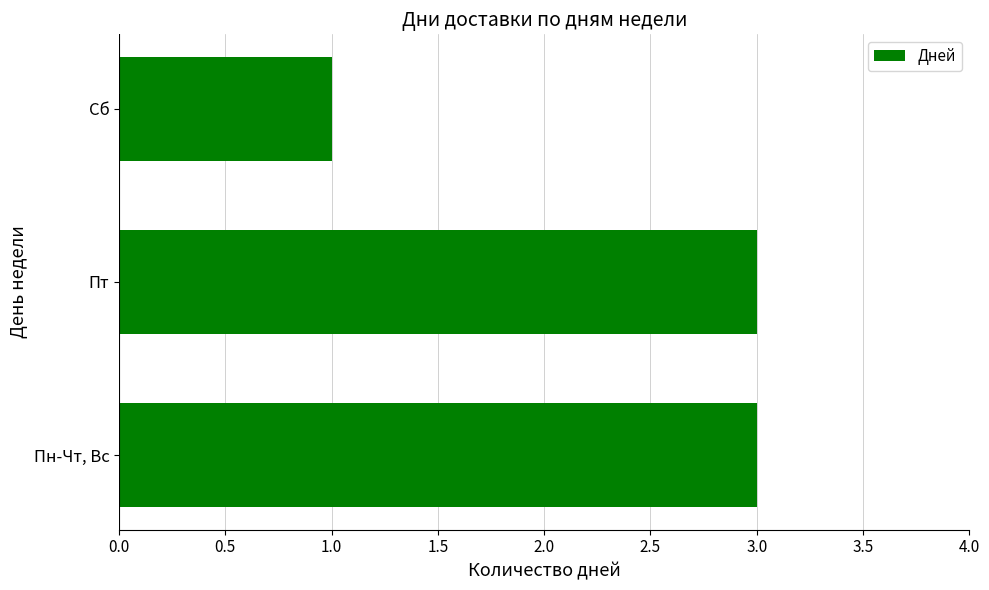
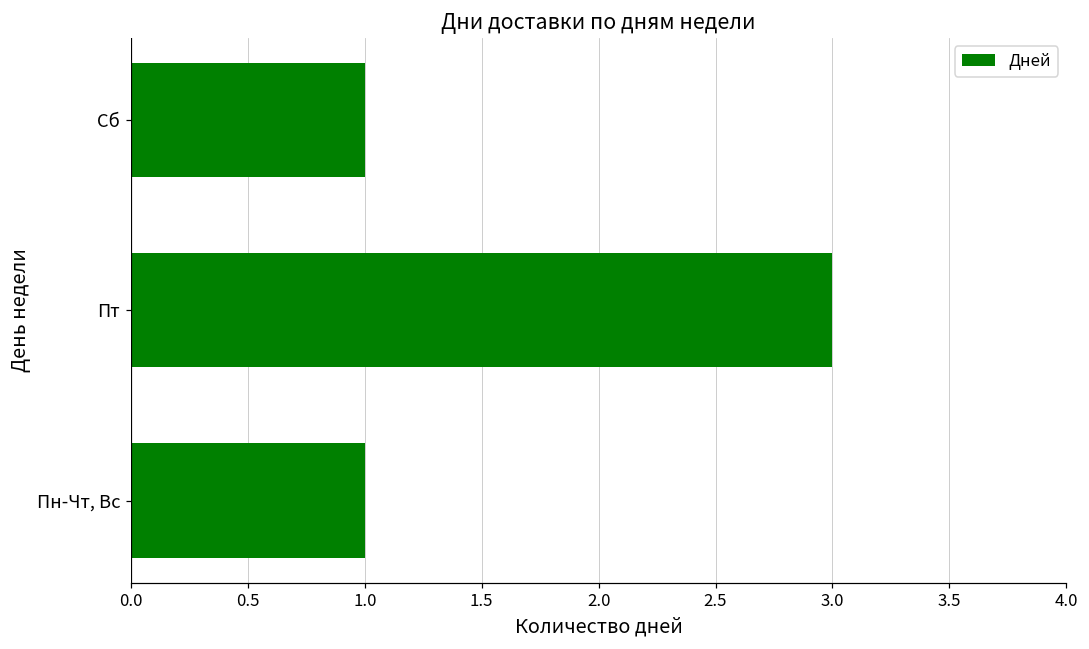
Пн-Чт, Вс: 3 -> 1
